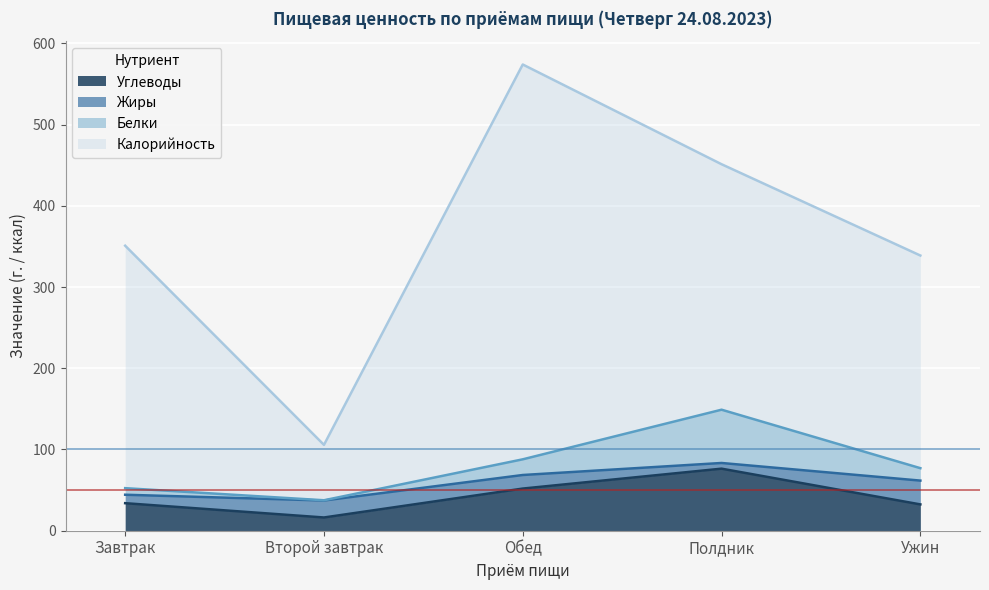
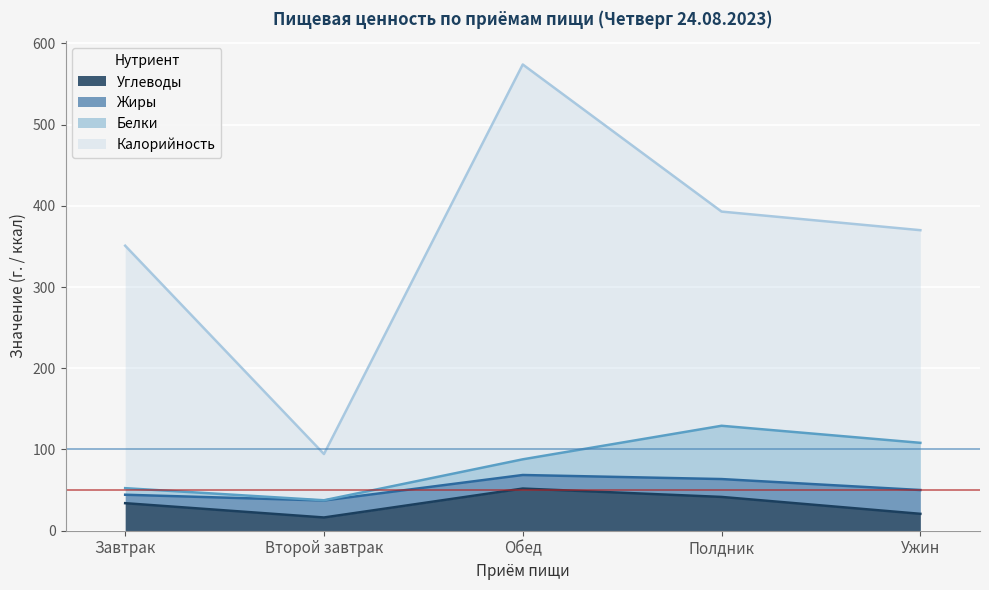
Калорийность, Второй завтрак: 70 -> 60
Углеводы, Полдник: 80 -> 40
Жиры, Полдник: 10 -> 20
Калорийность, Полдник: 300 -> 260
Углеводы, Ужин: 30 -> 20
Белки, Ужин: 20 -> 60
